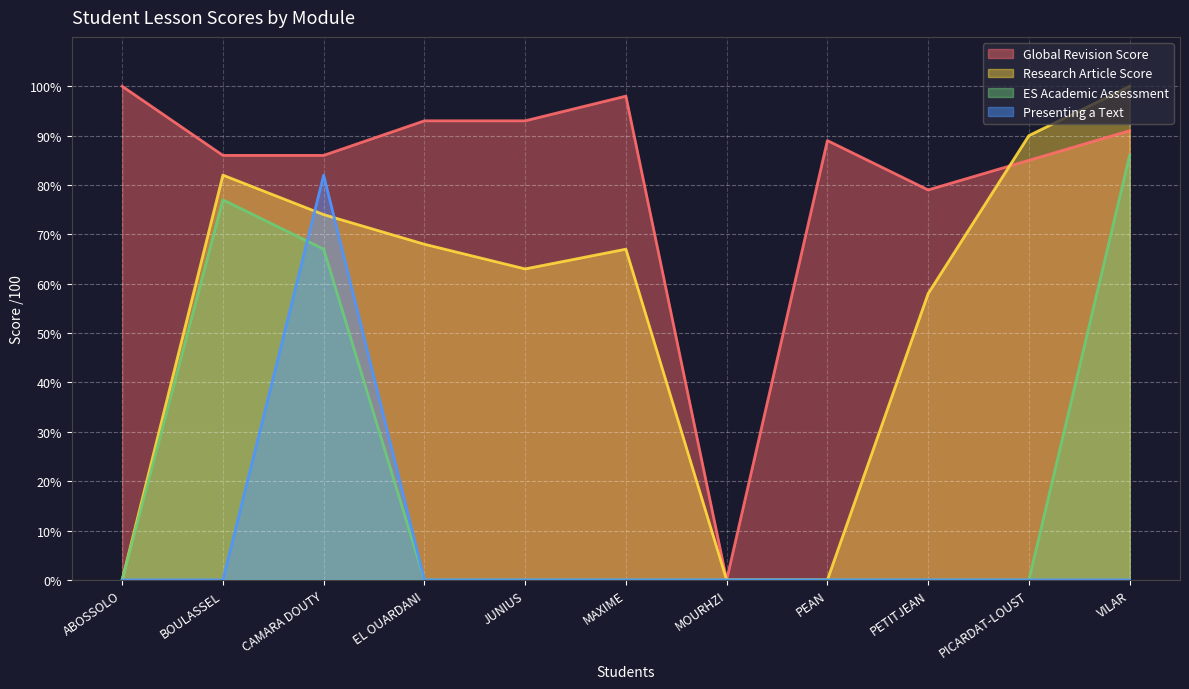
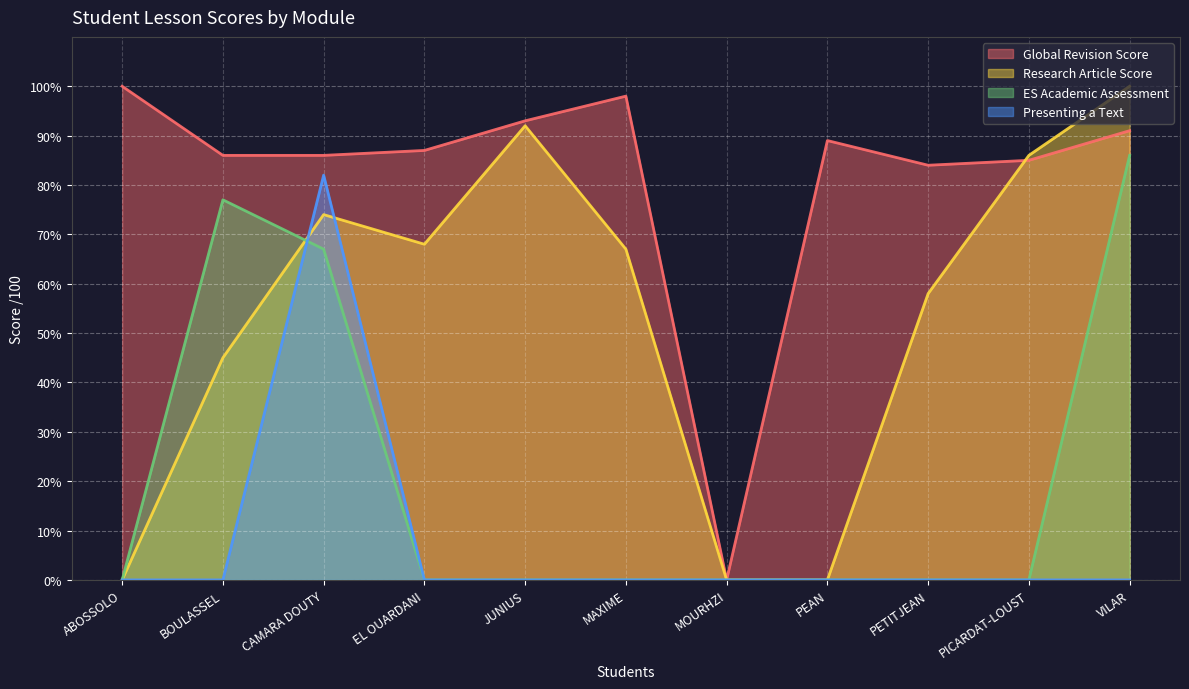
Research Article Score, BOULASSEL: 82% -> 45%
Global Revision Score, EL OUARDANI: 93% -> 87%
Research Article Score, JUNIUS: 63% -> 92%
Global Revision Score, PETITJEAN: 79% -> 84%
Research Article Score, PICARDAT-LOUST: 90% -> 86%
